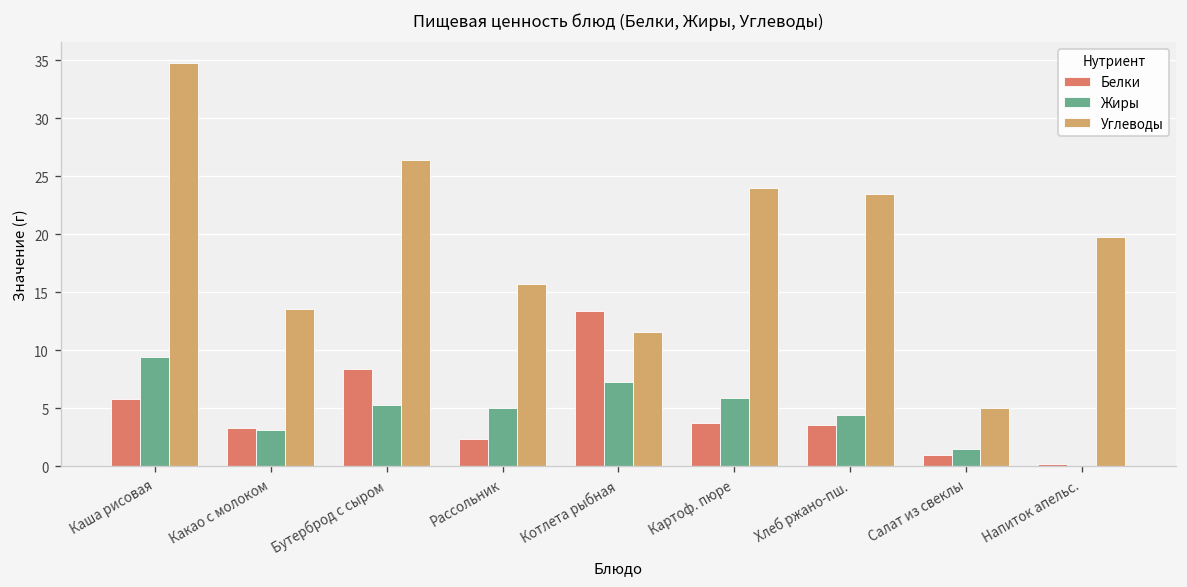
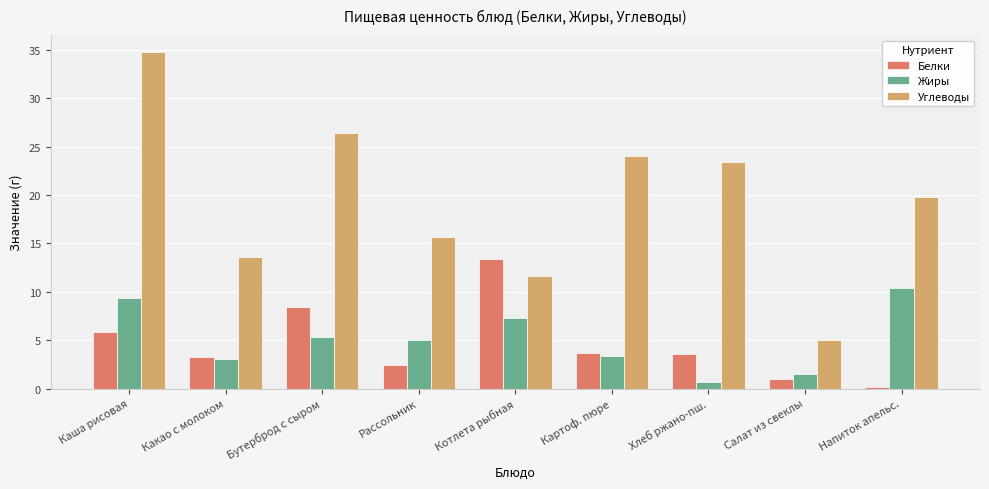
Жиры, Картоф. пюре: 6 -> 3
Жиры, Хлеб ржано-пш.: 4 -> 1
Жиры, Напиток апельс.: 0 -> 10
